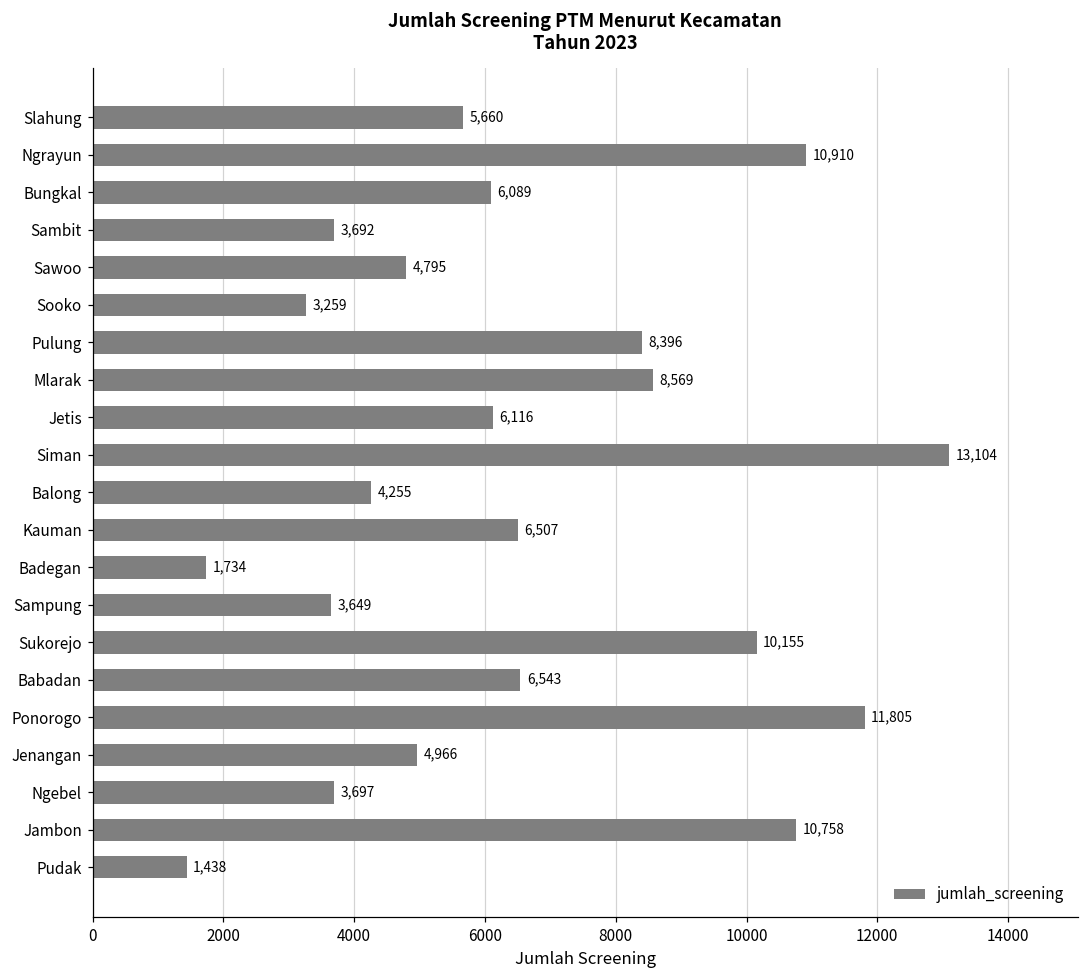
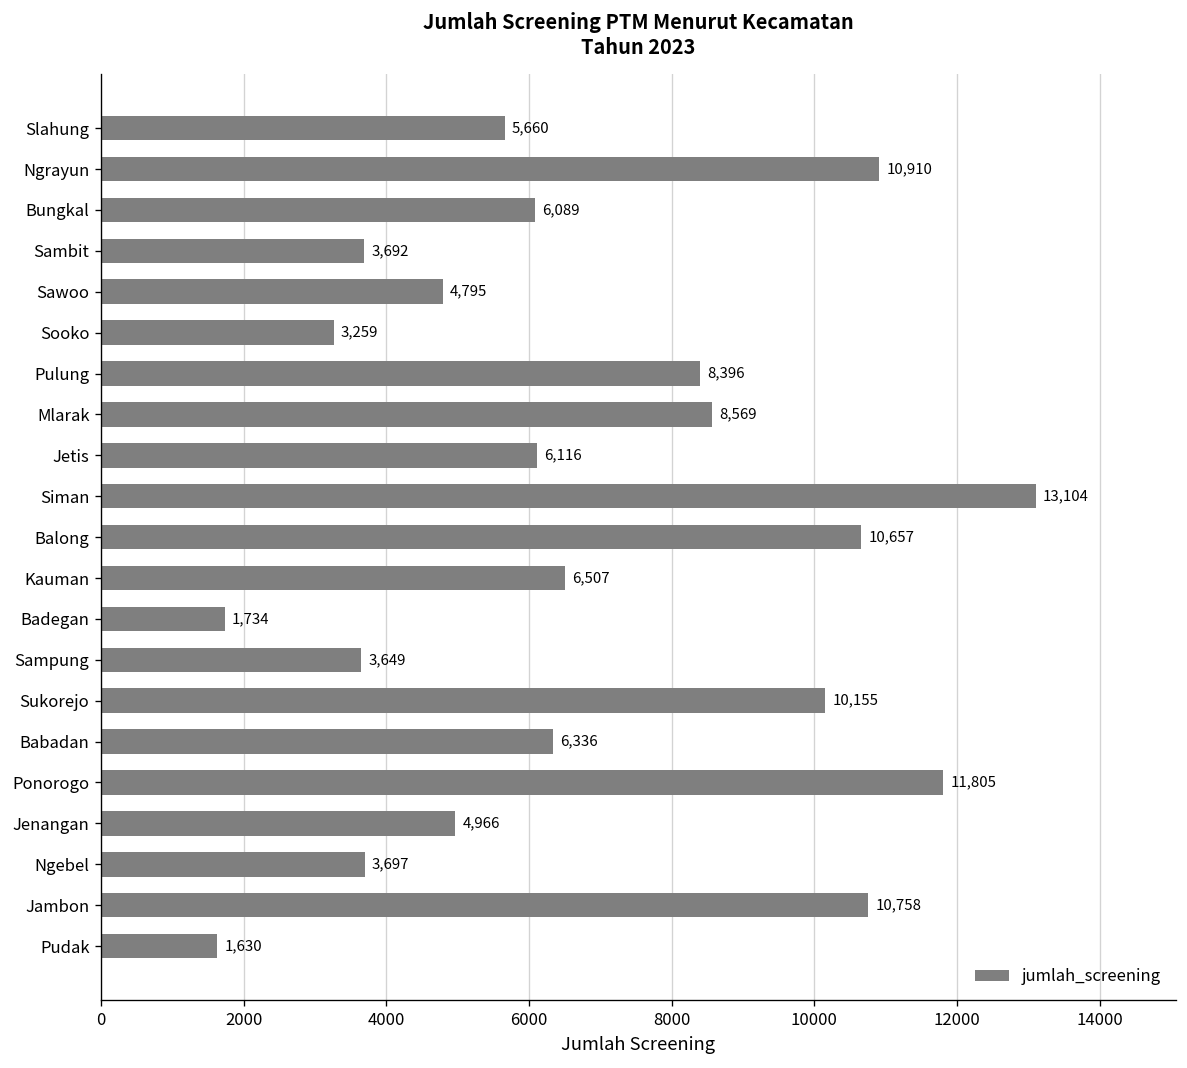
Balong: 4,255 -> 10,657
Babadan: 6,543 -> 6,336
Pudak: 1,438 -> 1,630
